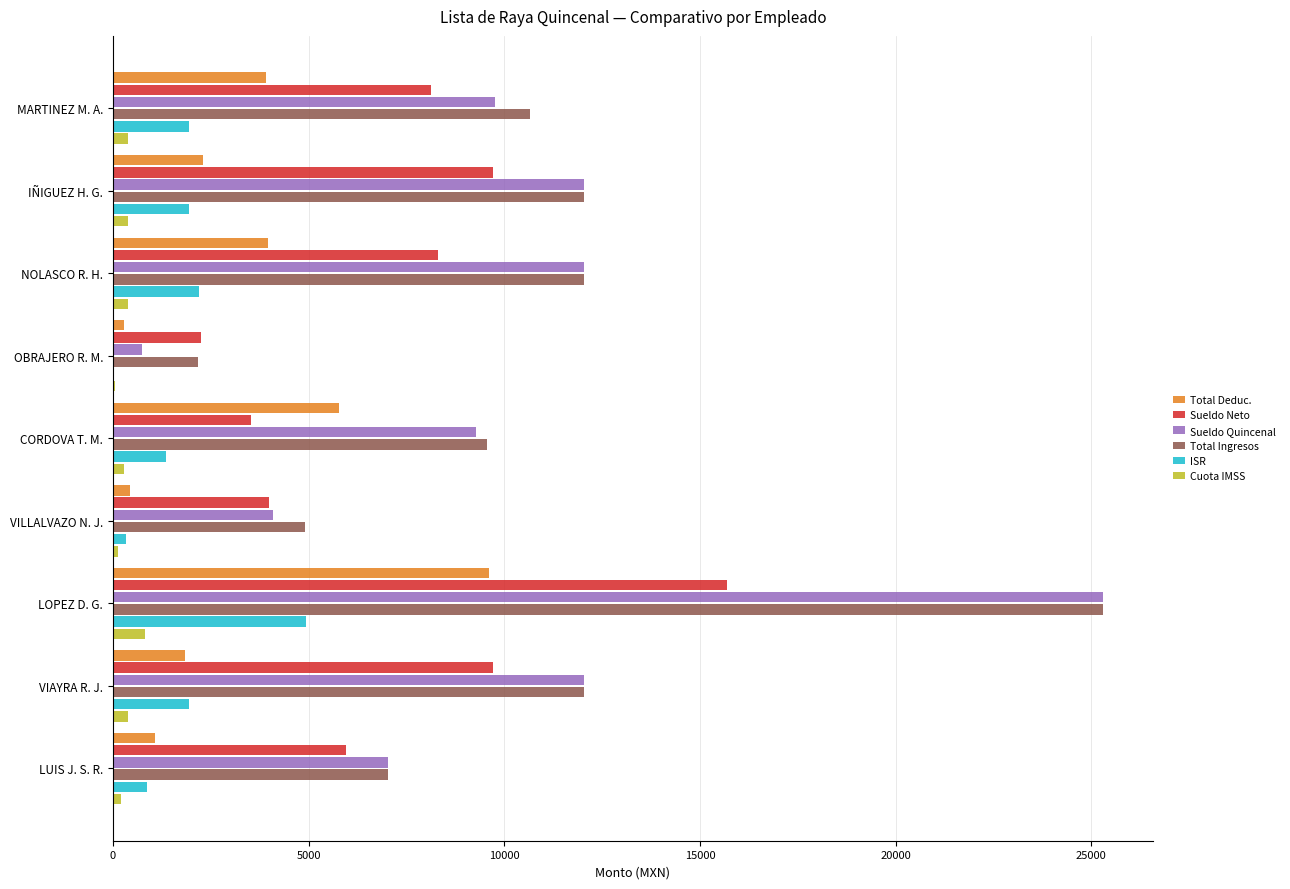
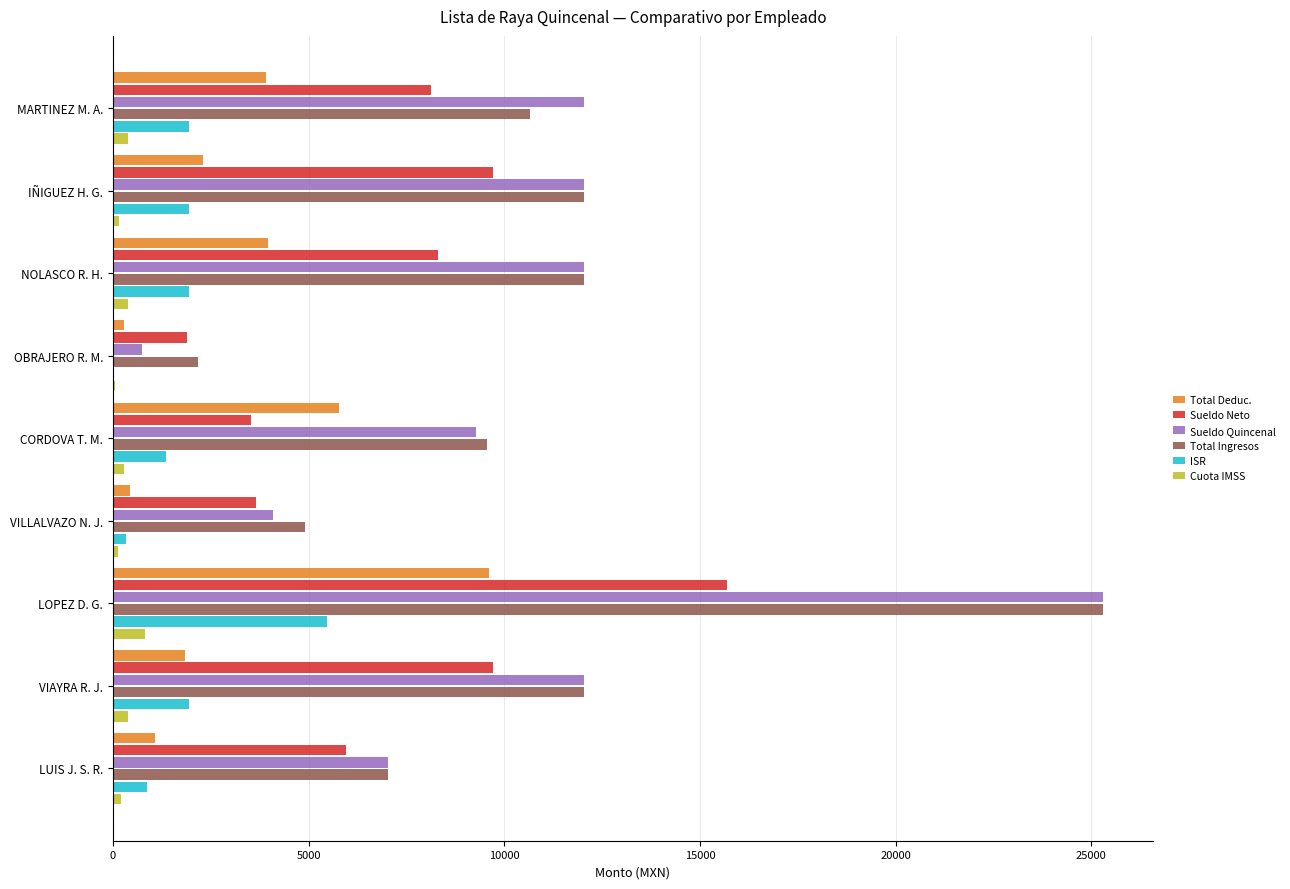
Sueldo Quincenal, MARTINEZ M. A.: 9800 -> 12000
Cuota IMSS, IÑIGUEZ H. G.: 400 -> 200
ISR, NOLASCO R. H.: 2200 -> 1900
Sueldo Neto, OBRAJERO R. M.: 2200 -> 1900
Sueldo Neto, VILLALVAZO N. J.: 4000 -> 3700
ISR, LOPEZ D. G.: 4900 -> 5500
